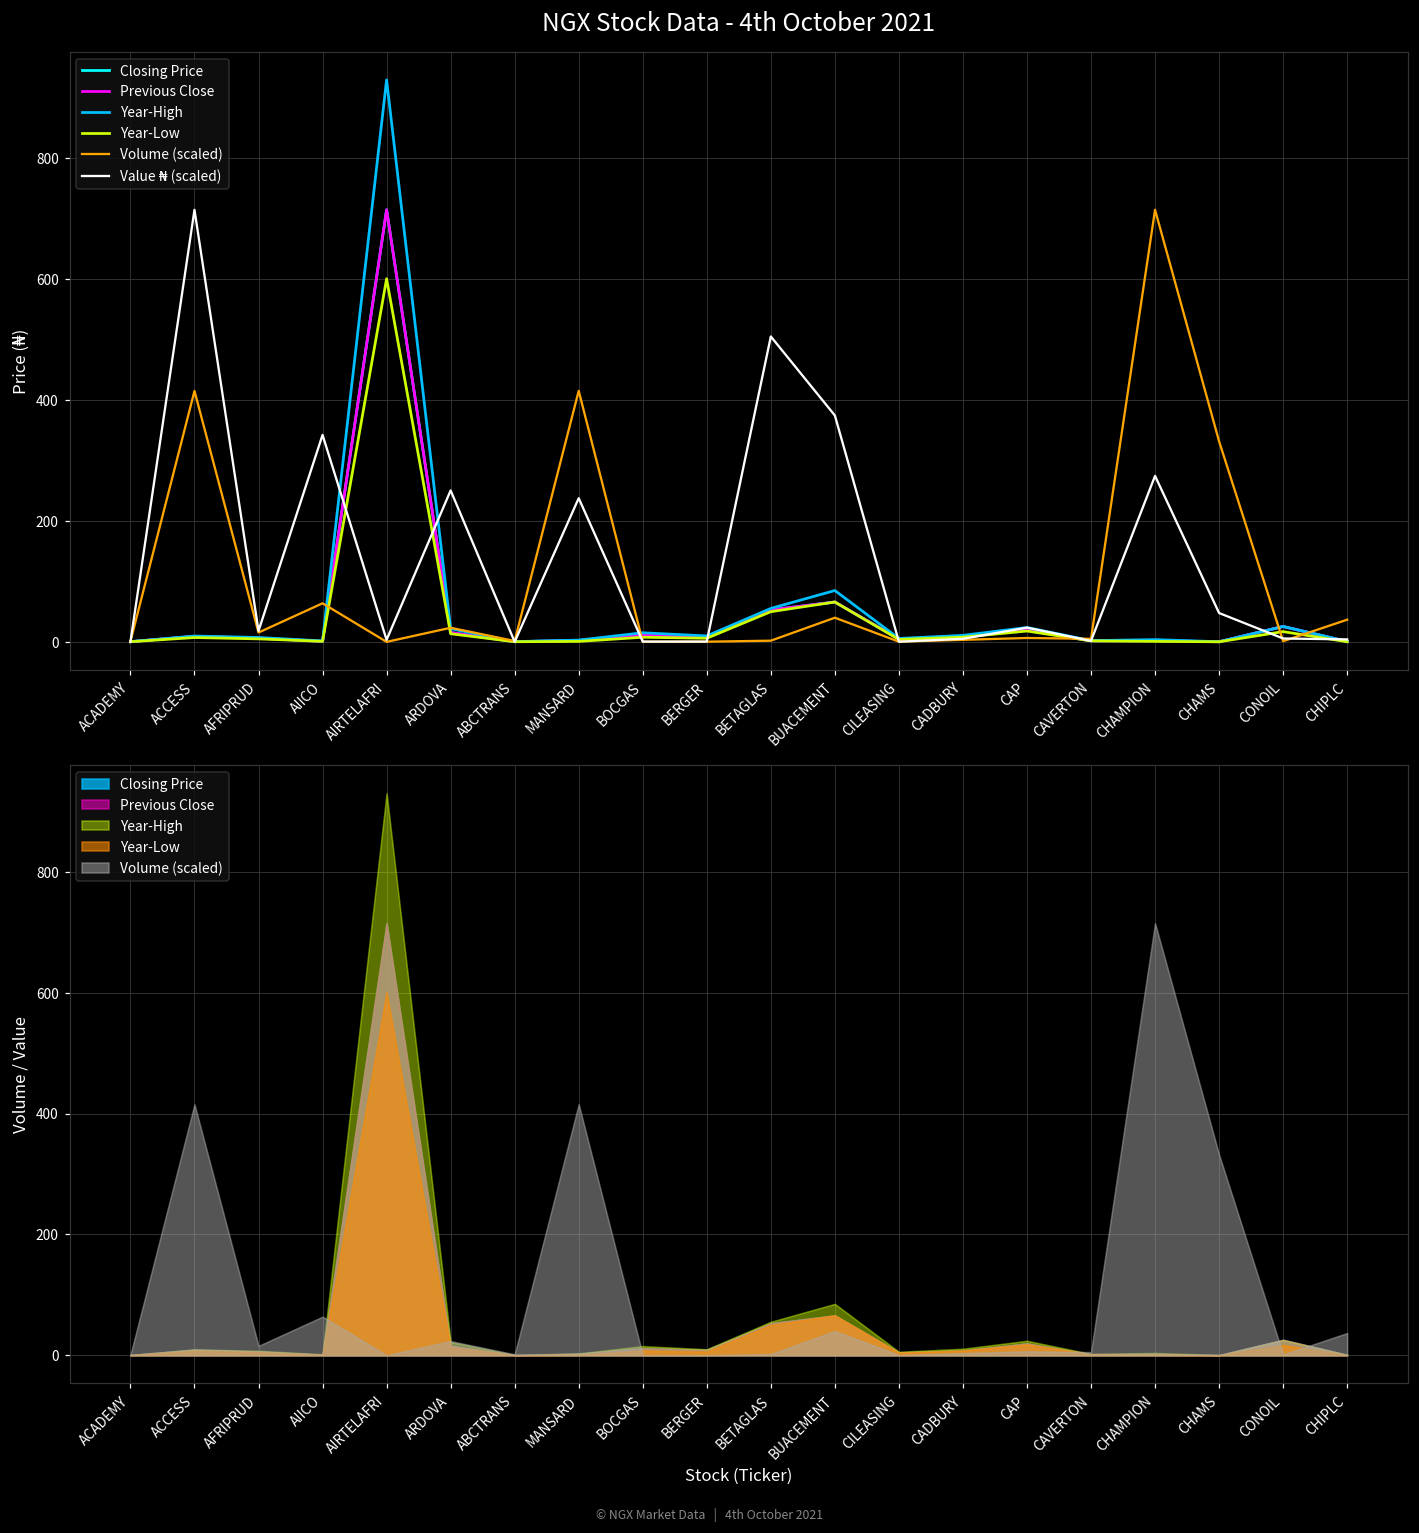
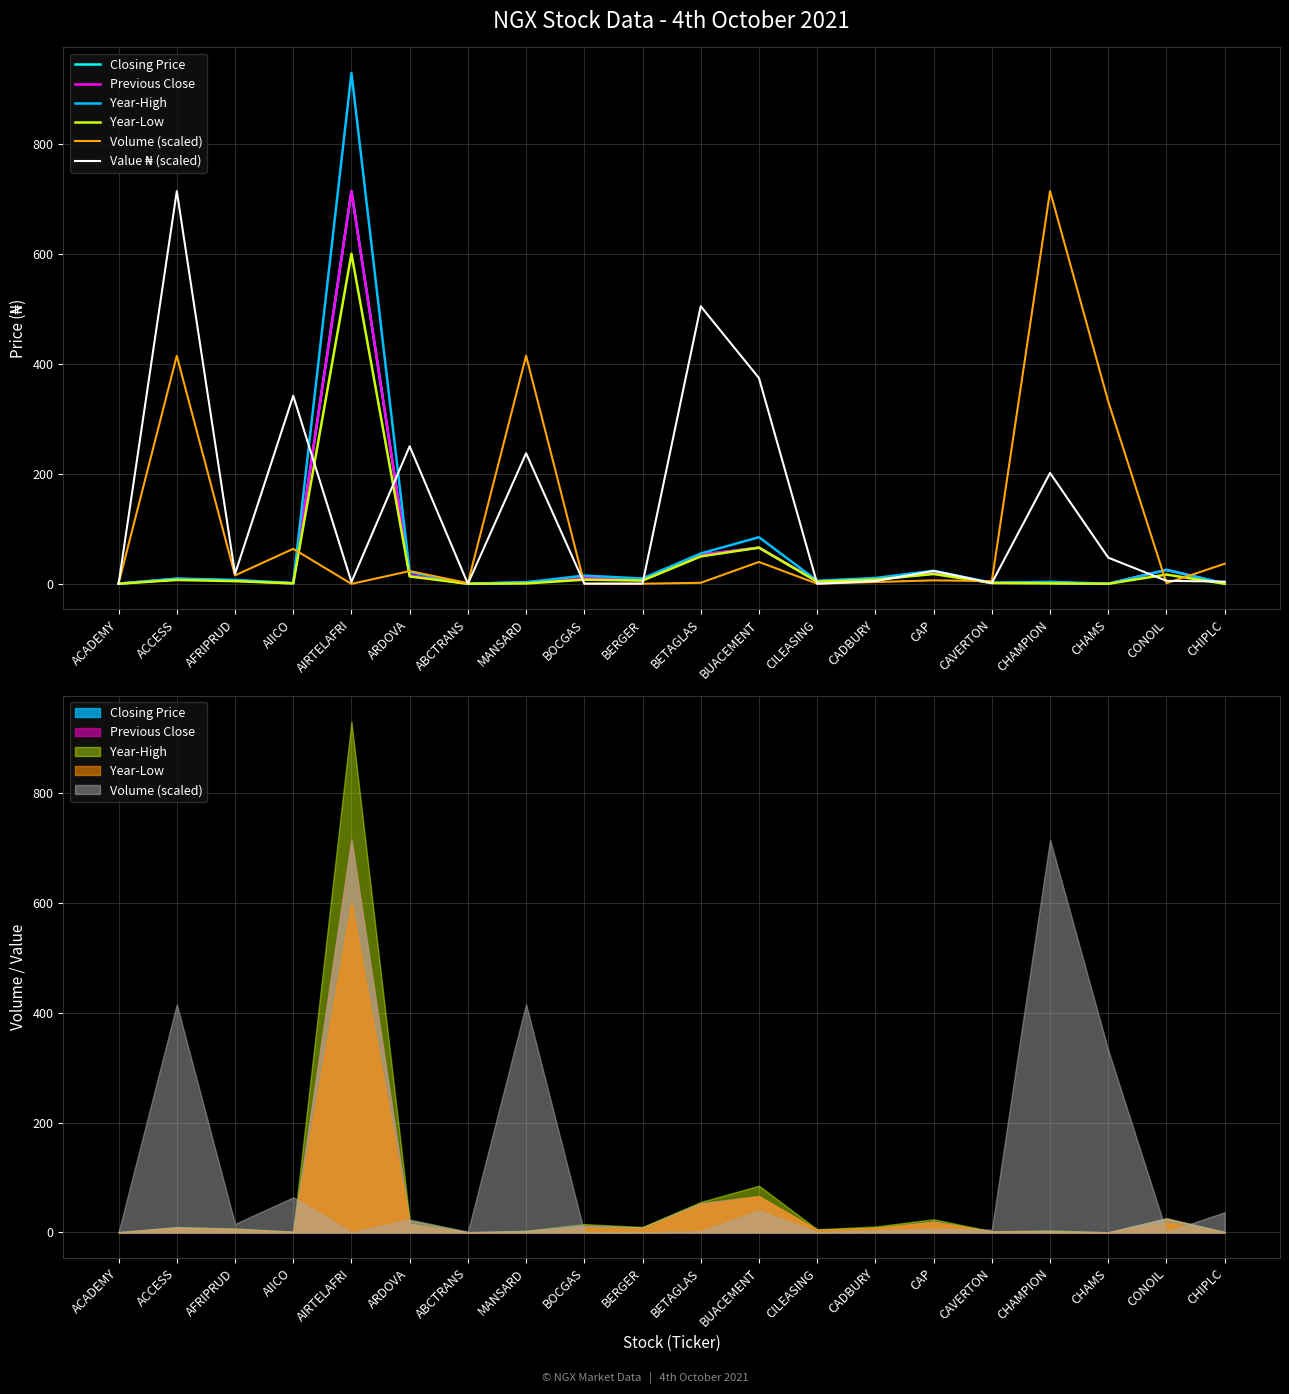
NGX Stock Data - 4th October 2021, Value ₦ (scaled), CHAMPION: 270 -> 200
